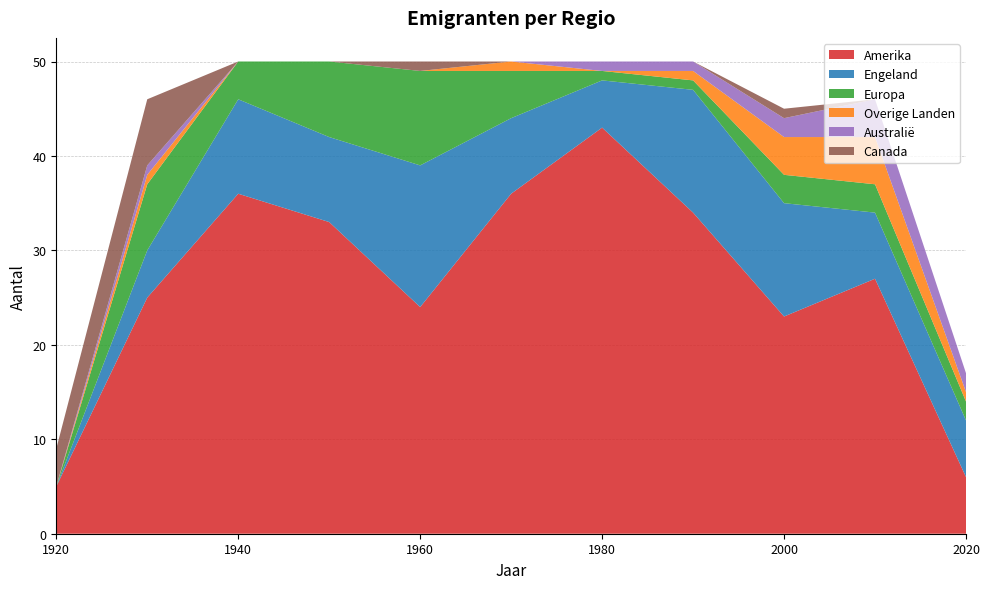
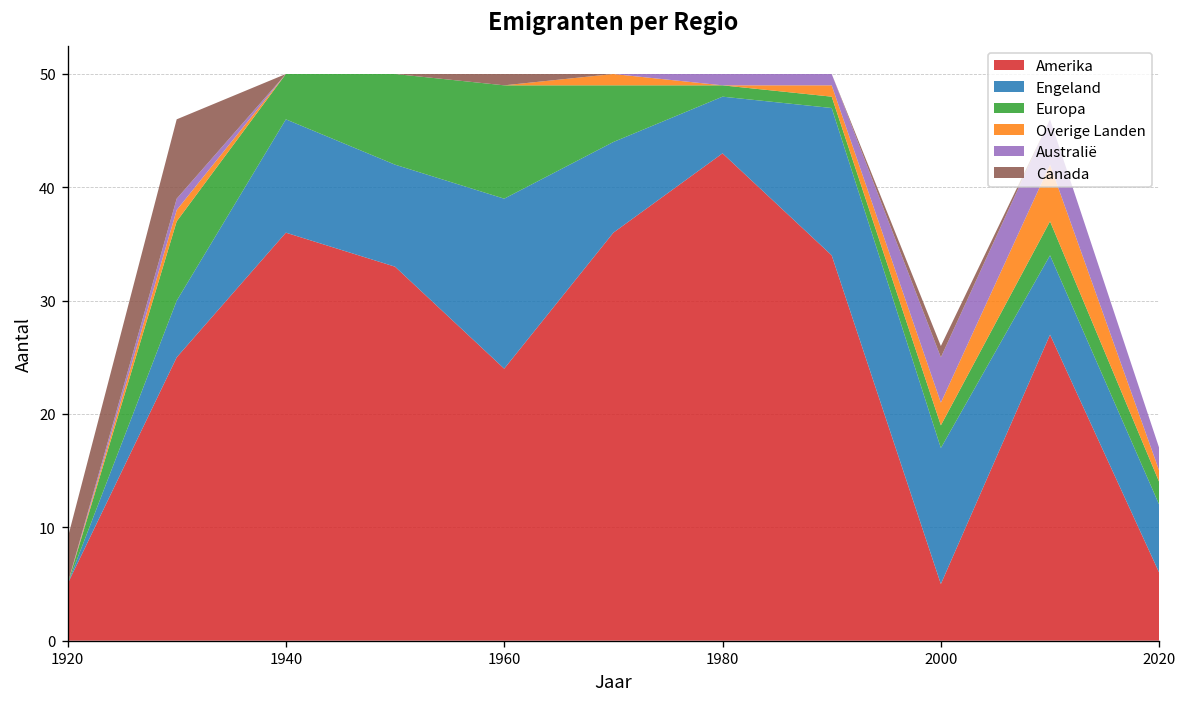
Amerika, 2000: 23 -> 5
Europa, 2000: 3 -> 2
Overige Landen, 2000: 4 -> 2
Australië, 2000: 2 -> 4
